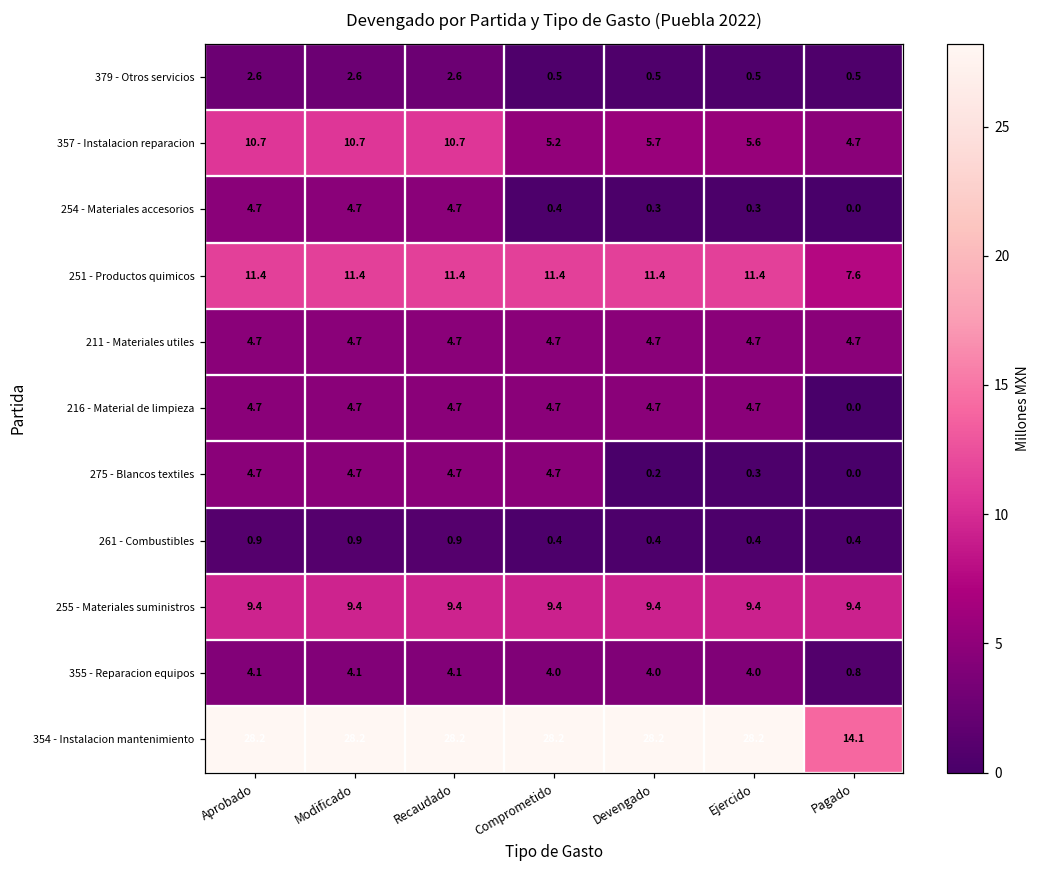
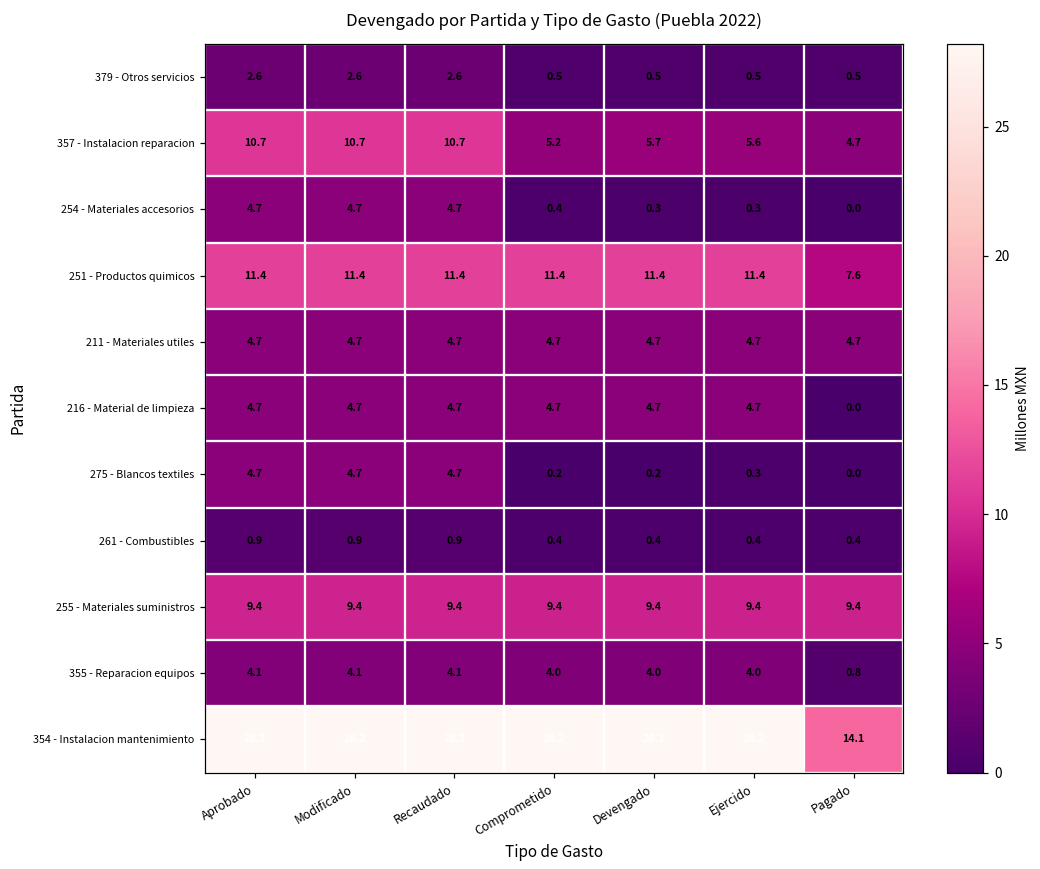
275 - Blancos textiles, Comprometido: 4.7 -> 0.2
